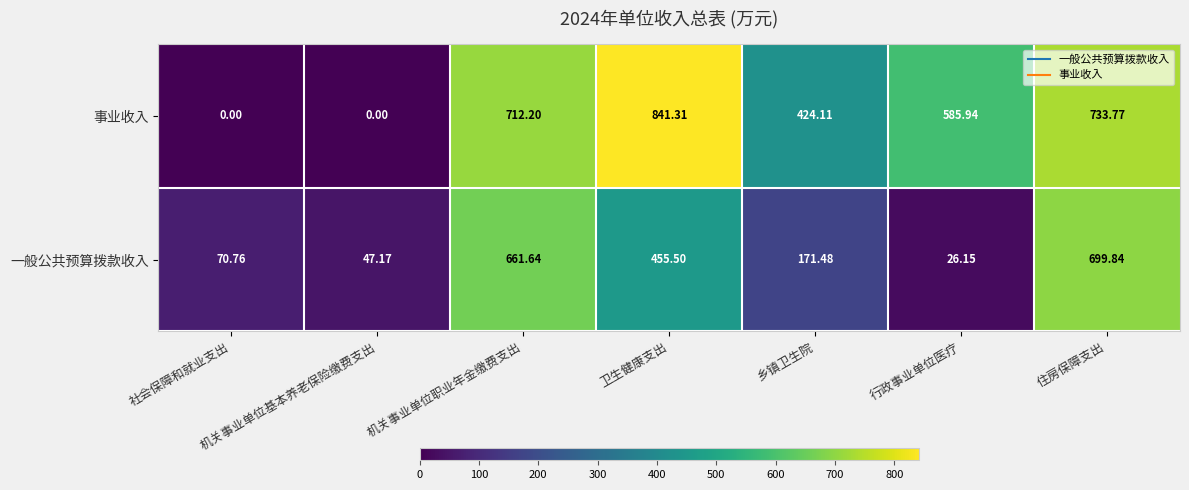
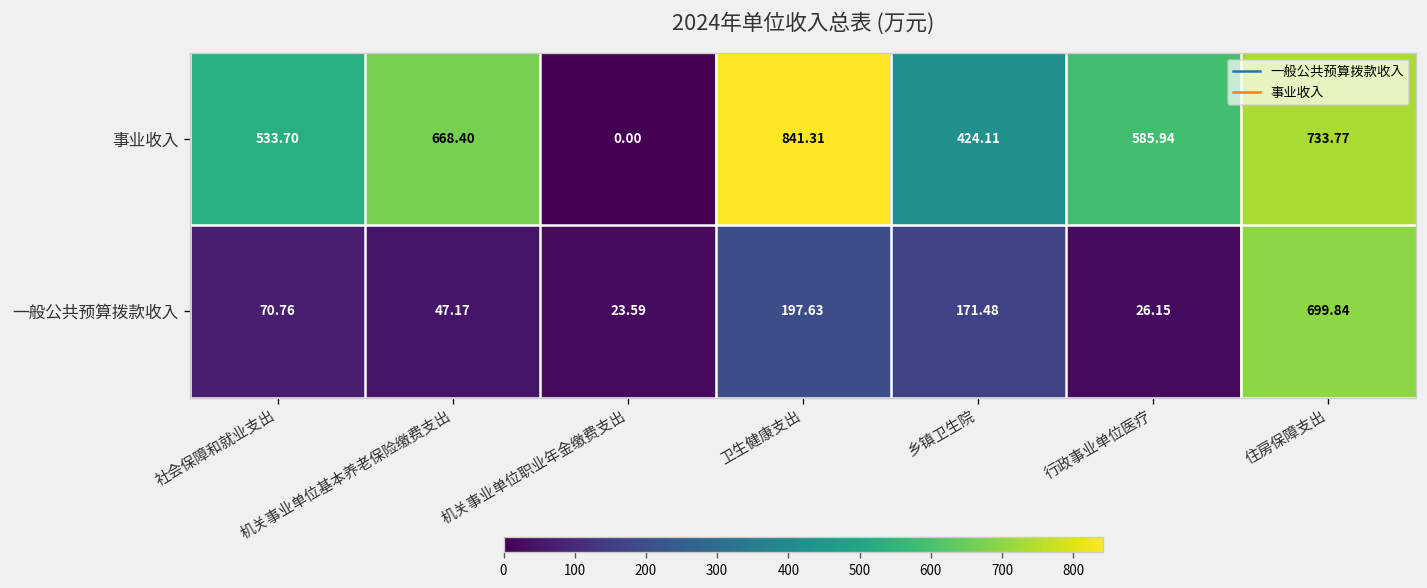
事业收入, 社会保障和就业支出: 0.00 -> 533.70
事业收入, 机关事业单位基本养老保险缴费支出: 0.00 -> 668.40
事业收入, 机关事业单位职业年金缴费支出: 712.20 -> 0.00
一般公共预算拨款收入, 机关事业单位职业年金缴费支出: 661.64 -> 23.59
一般公共预算拨款收入, 卫生健康支出: 455.50 -> 197.63
